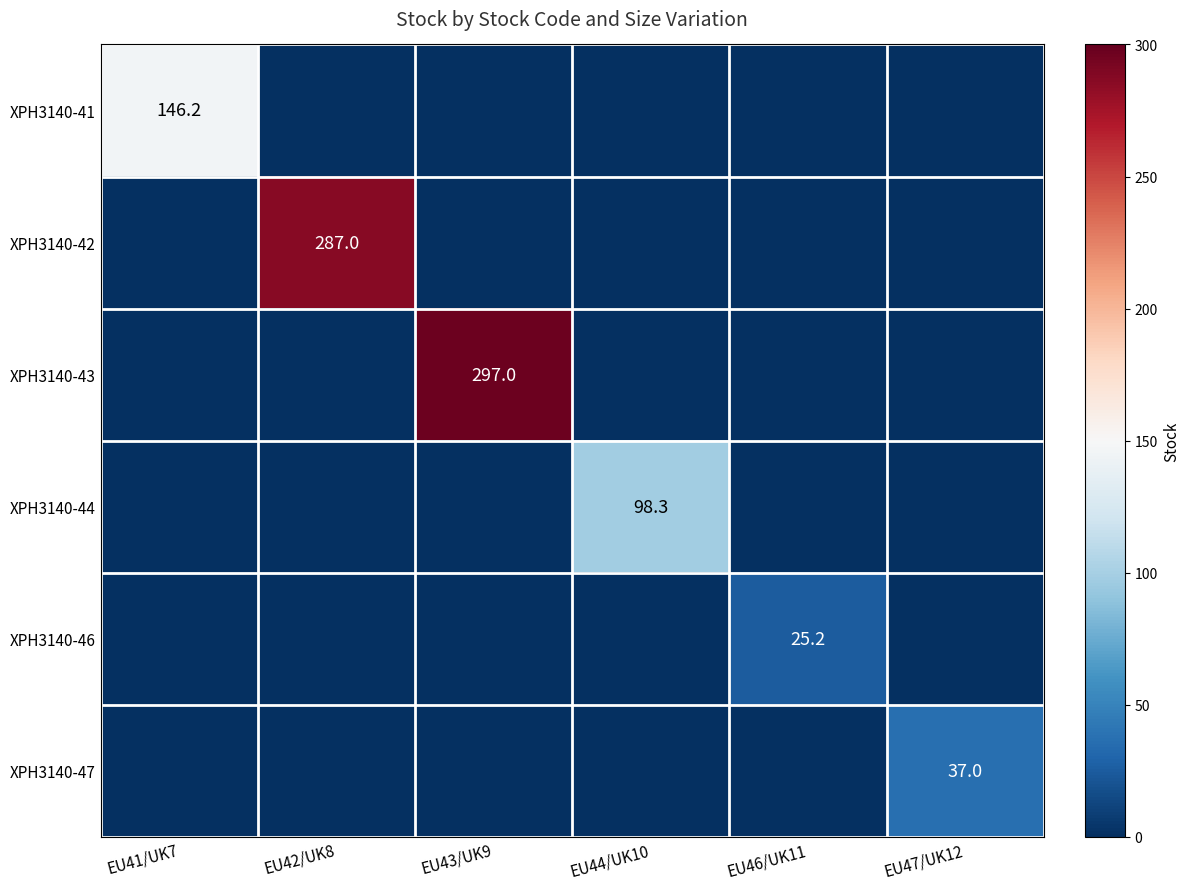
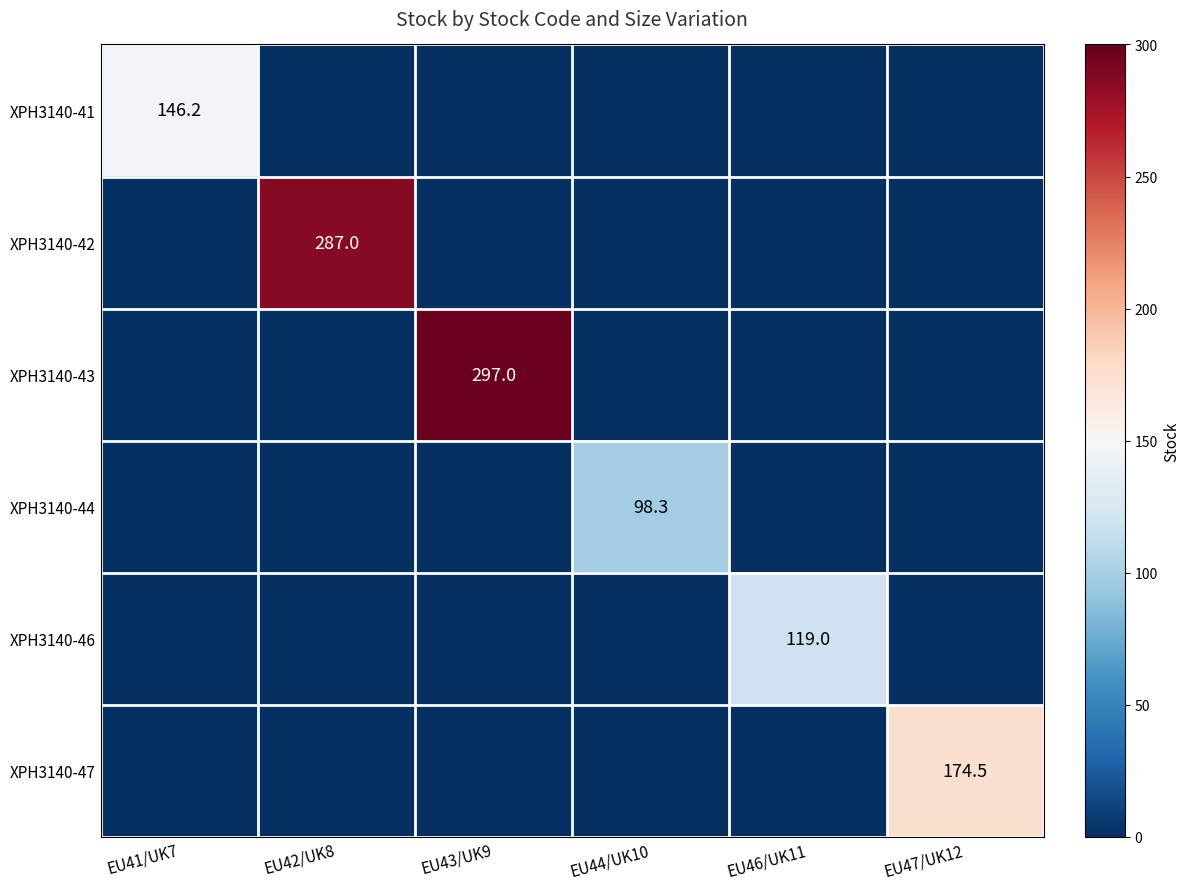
XPH3140-46, EU46/UK11: 25.2 -> 119.0
XPH3140-47, EU47/UK12: 37.0 -> 174.5
